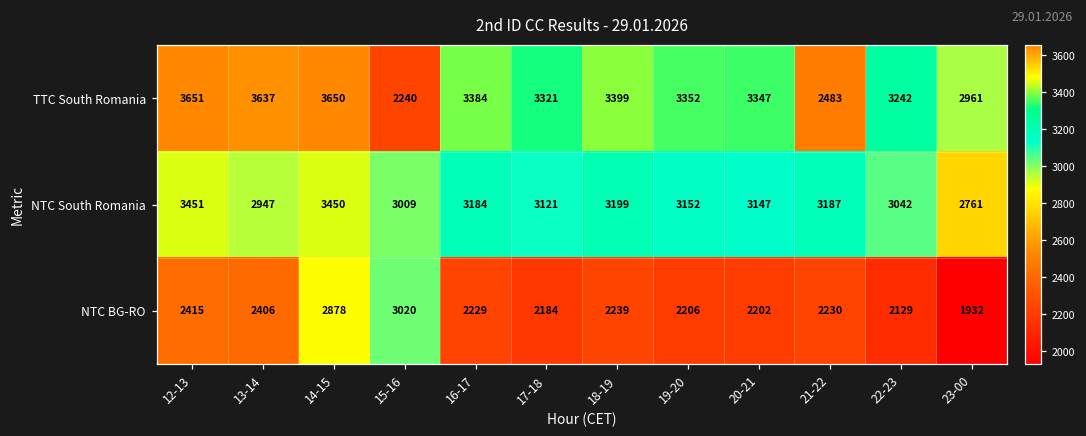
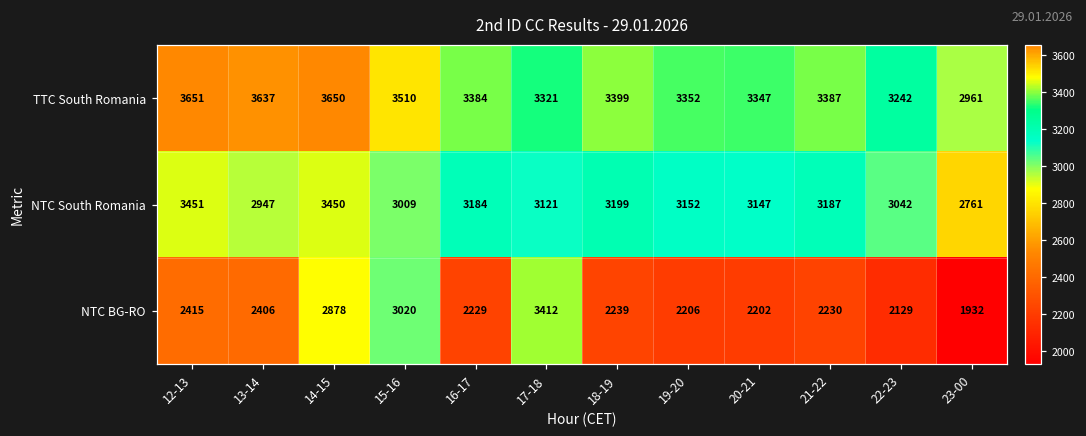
TTC South Romania, 15-16: 2240 -> 3510
TTC South Romania, 21-22: 2483 -> 3387
NTC BG-RO, 17-18: 2184 -> 3412
